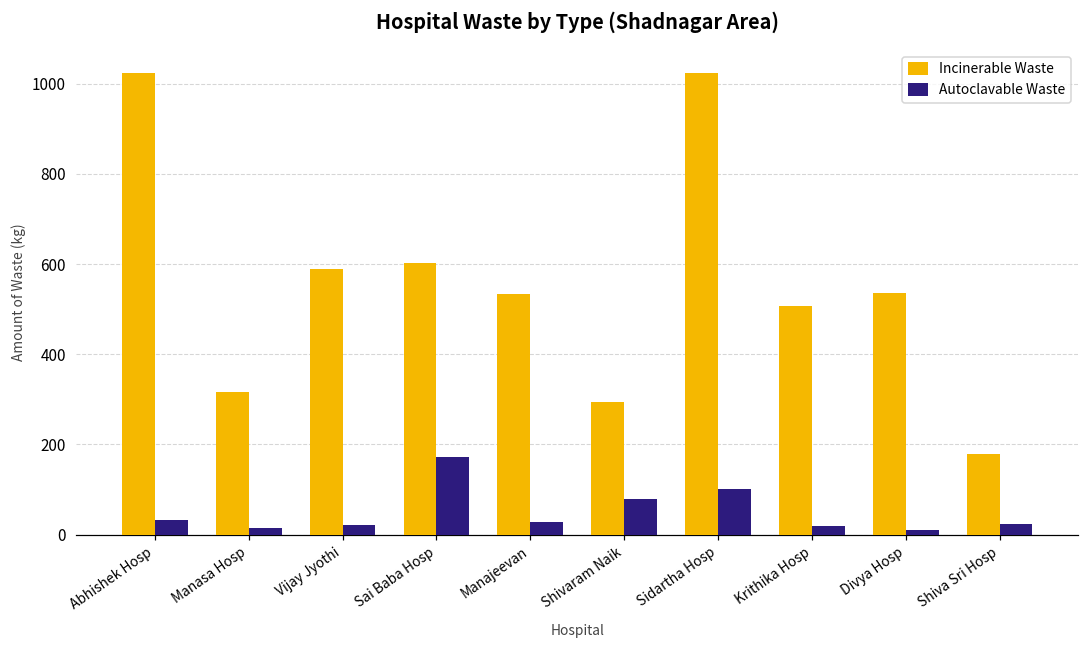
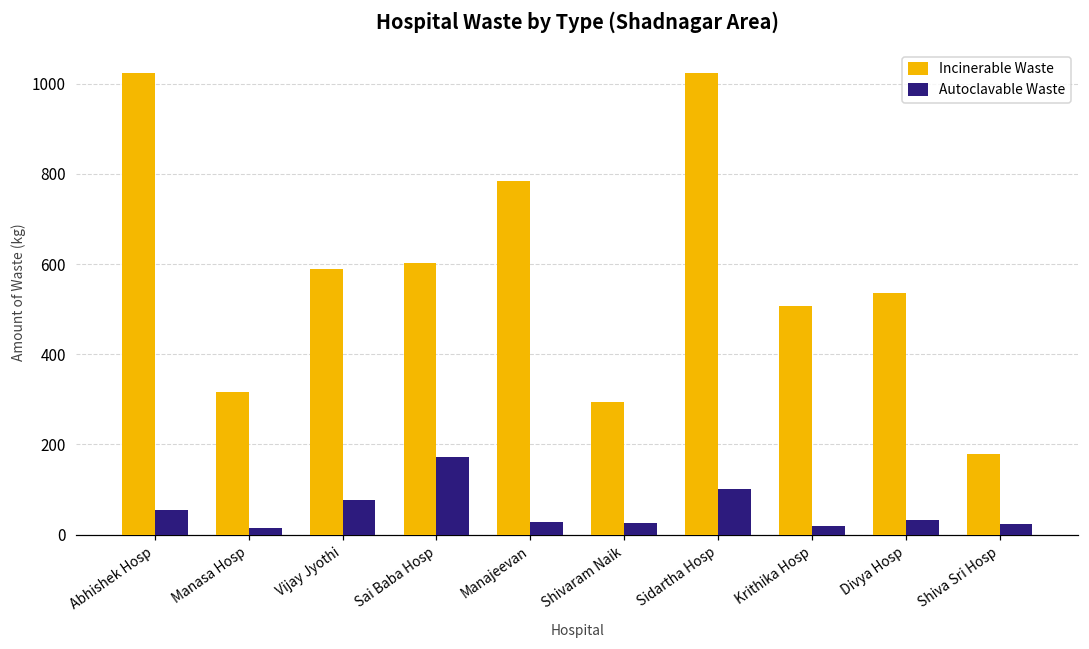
Autoclavable Waste, Abhishek Hosp: 30 -> 60
Autoclavable Waste, Vijay Jyothi: 20 -> 80
Incinerable Waste, Manajeevan: 530 -> 790
Autoclavable Waste, Shivaram Naik: 80 -> 30
Autoclavable Waste, Divya Hosp: 10 -> 30
